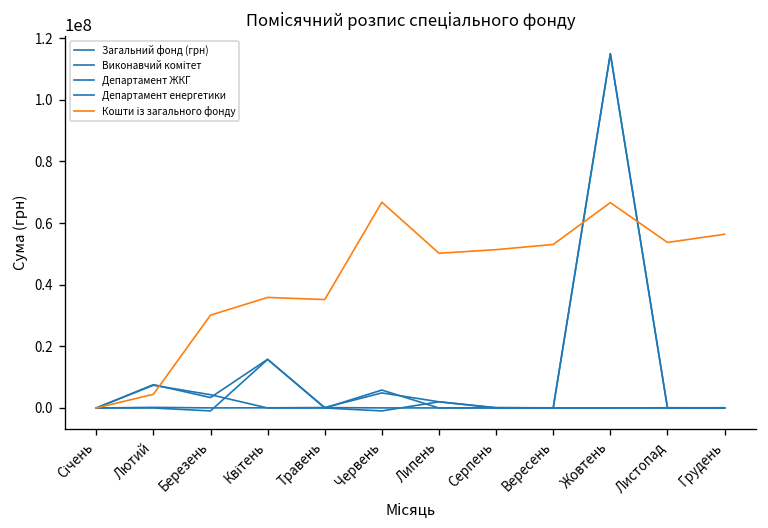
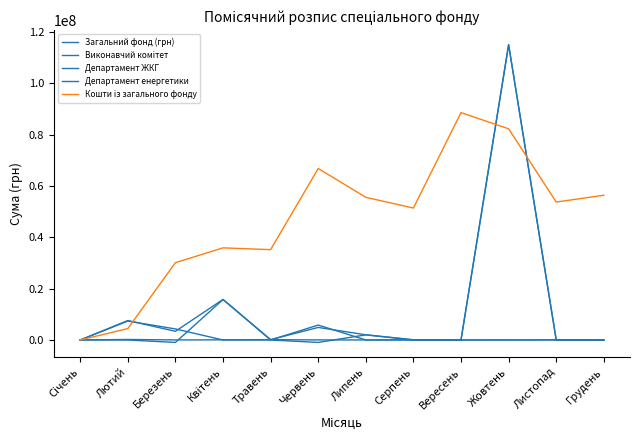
Кошти із загального фонду, Липень: 50000000 -> 56000000
Кошти із загального фонду, Вересень: 53000000 -> 89000000
Кошти із загального фонду, Жовтень: 67000000 -> 82000000
